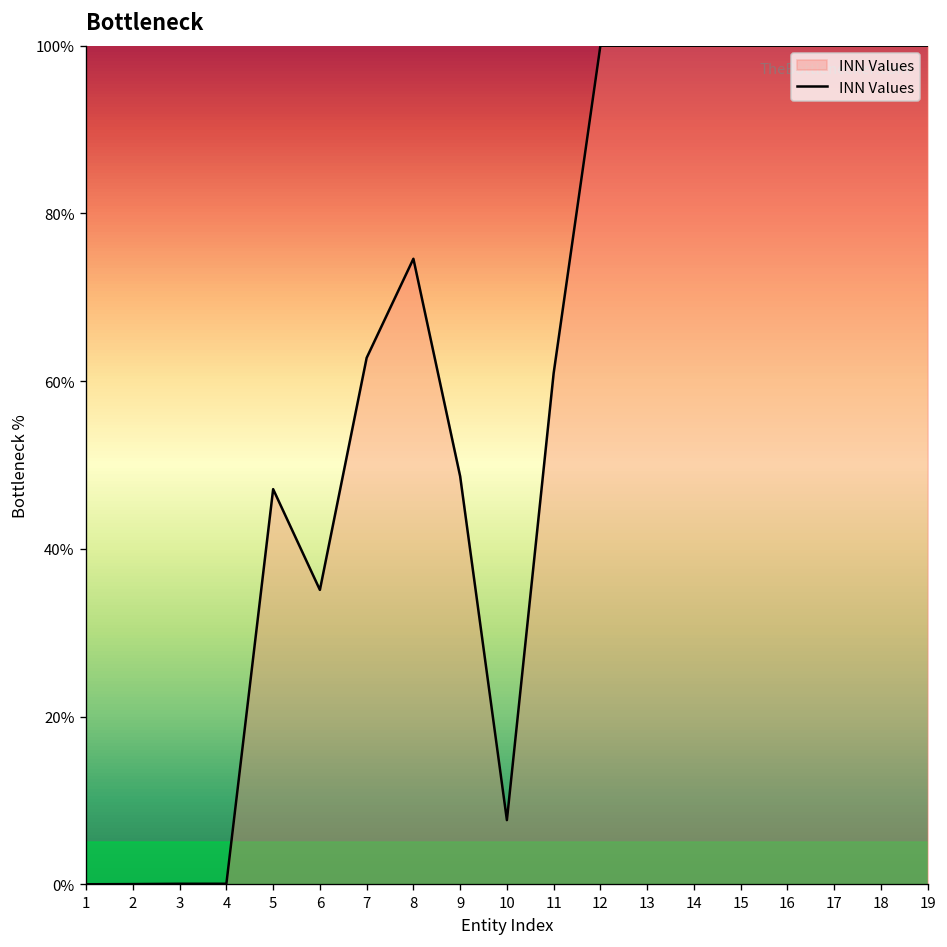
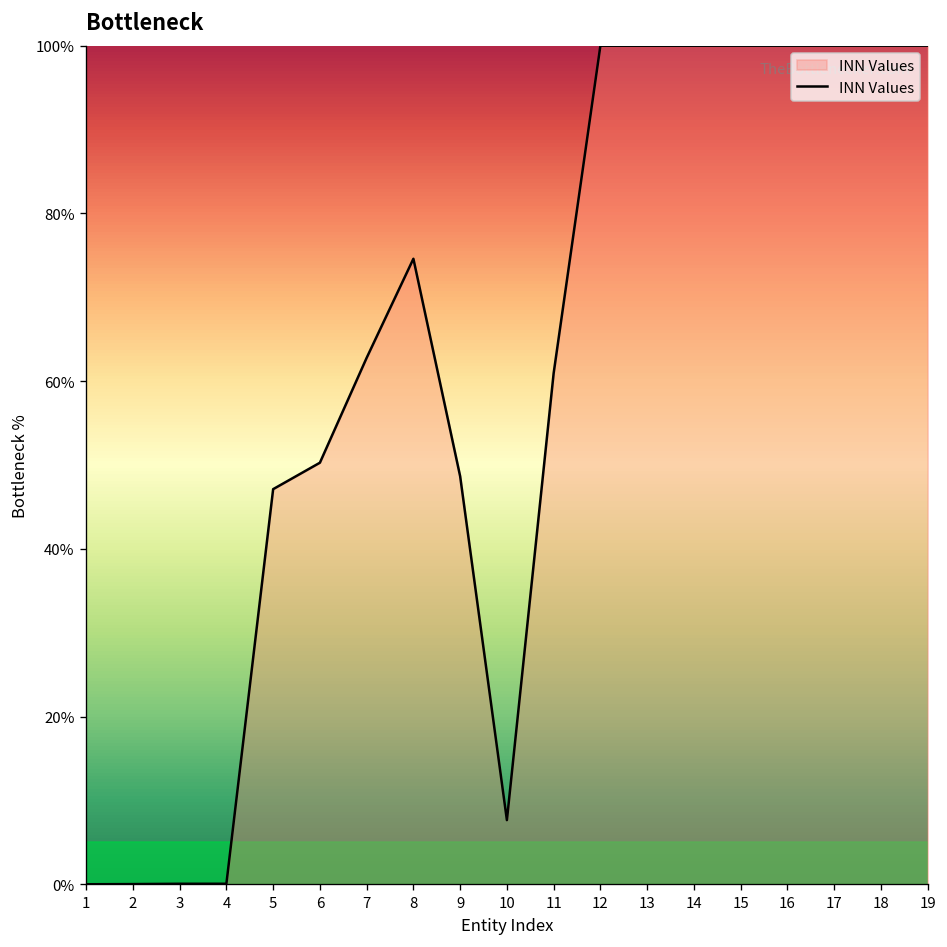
6: 35% -> 50%
